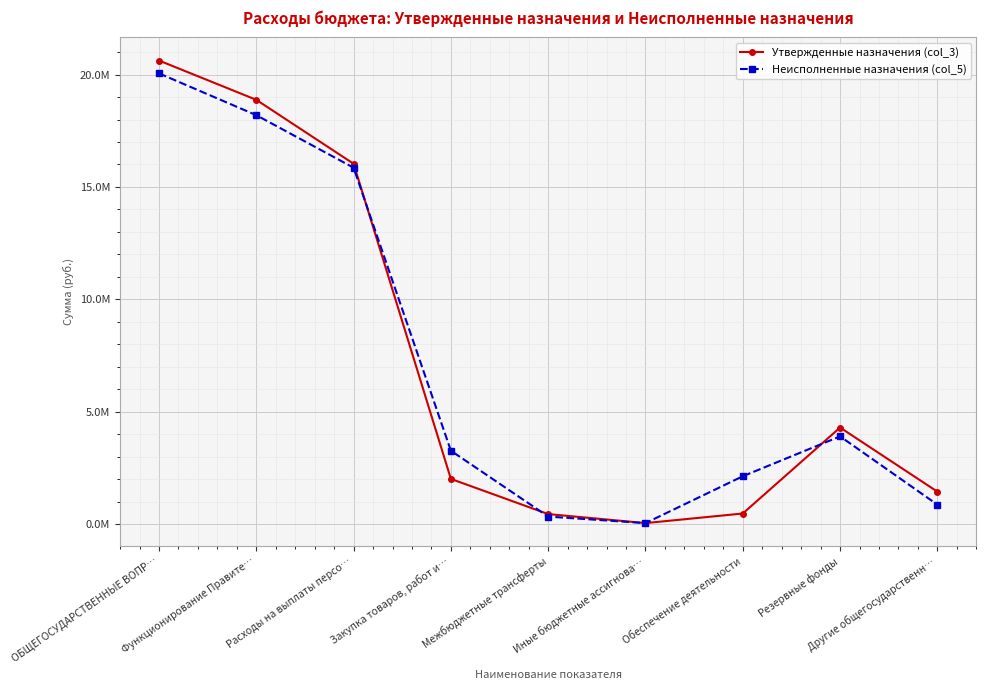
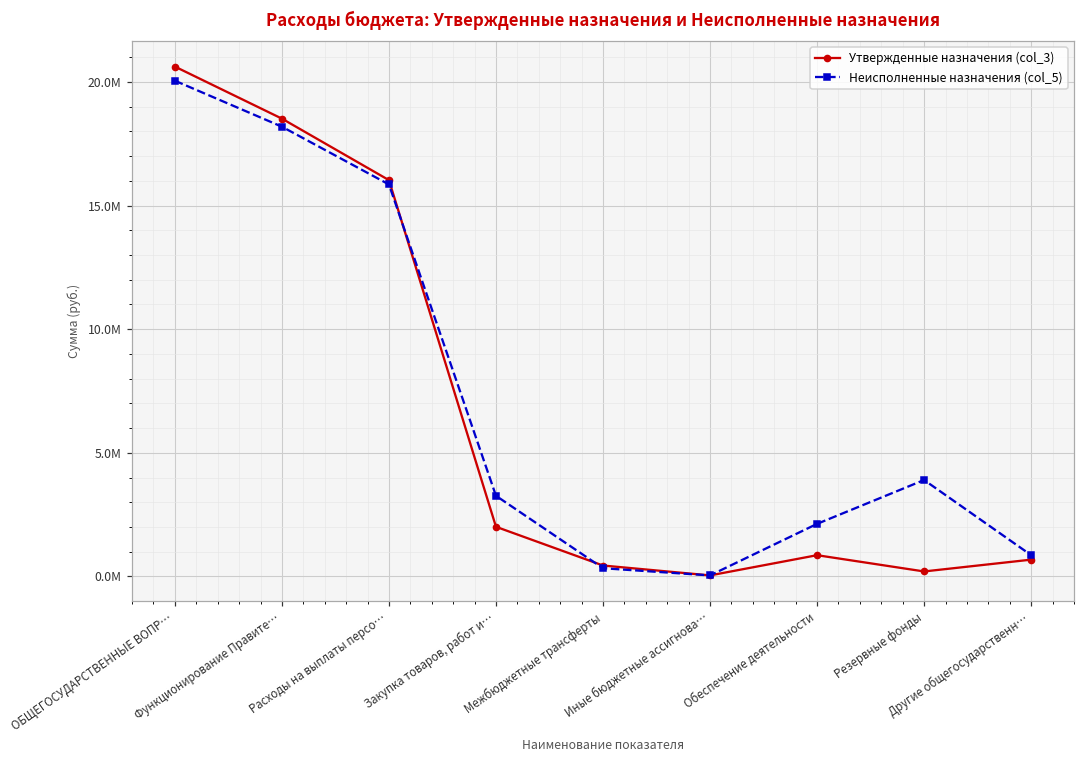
Утвержденные назначения (col_3), Функционирование Правите…: 18900000 -> 18500000
Утвержденные назначения (col_3), Обеспечение деятельности: 500000 -> 900000
Утвержденные назначения (col_3), Резервные фонды: 4300000 -> 200000
Утвержденные назначения (col_3), Другие общегосударственн…: 1400000 -> 700000
